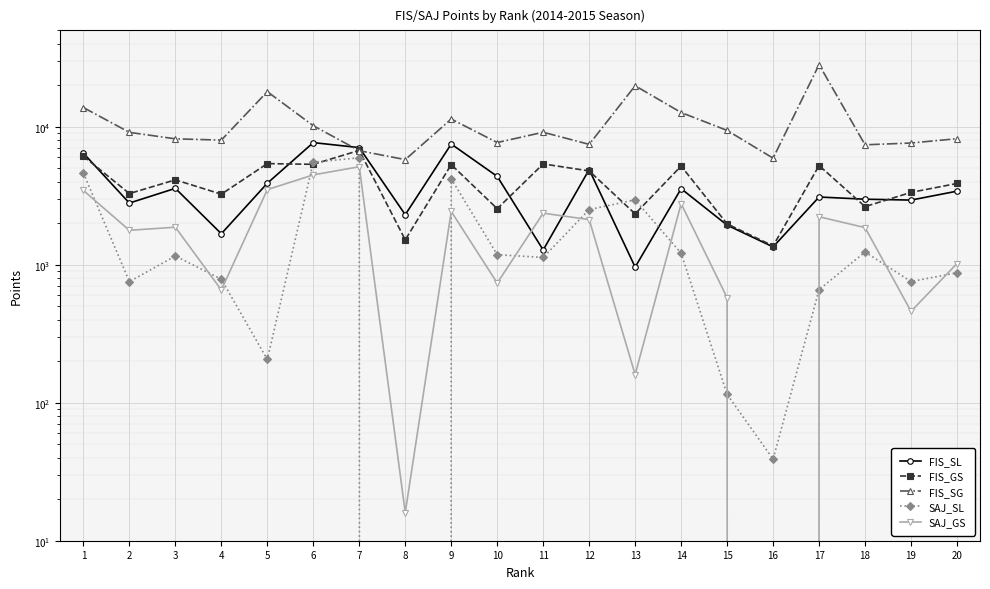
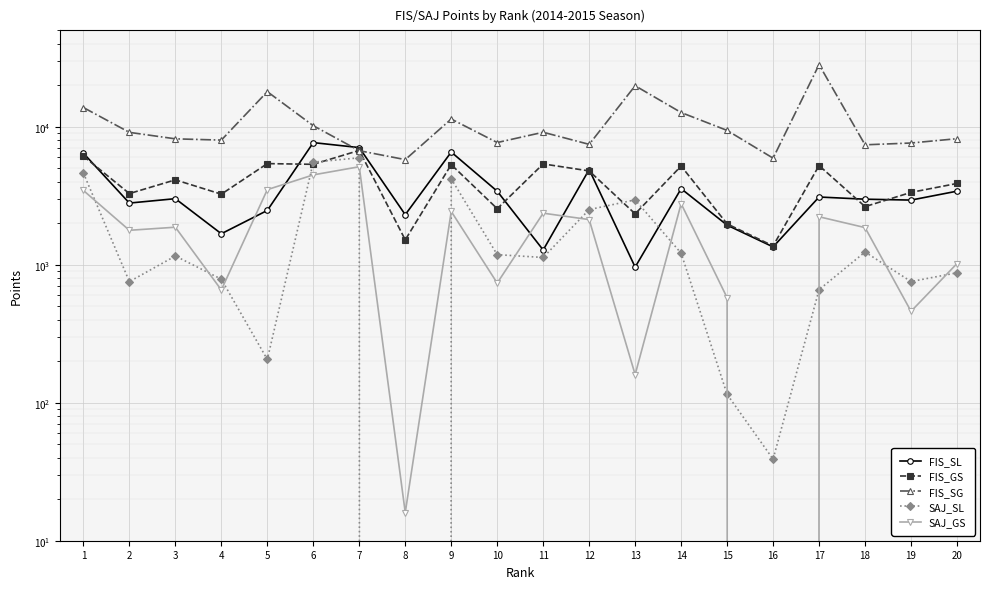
FIS_SL, 3: 3600 -> 3000
FIS_SL, 5: 3900 -> 2500
FIS_SL, 9: 8000 -> 7000
FIS_SL, 10: 4400 -> 3400
